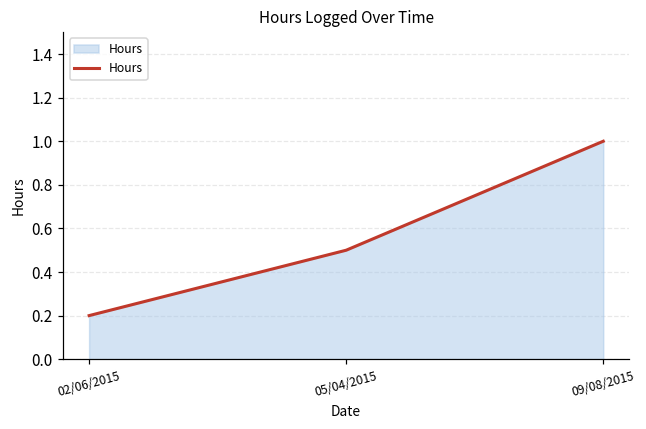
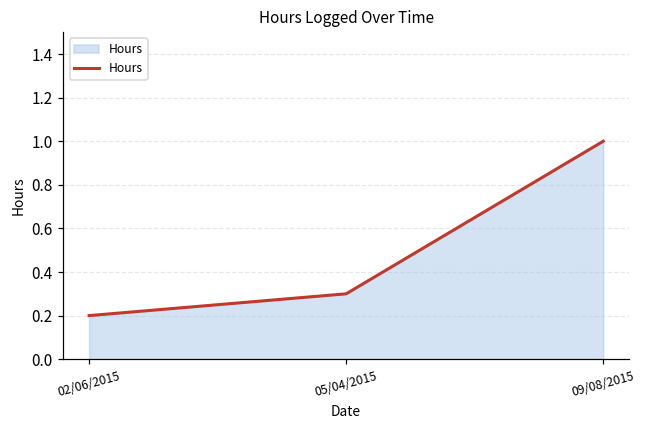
05/04/2015: 0.5 -> 0.3
